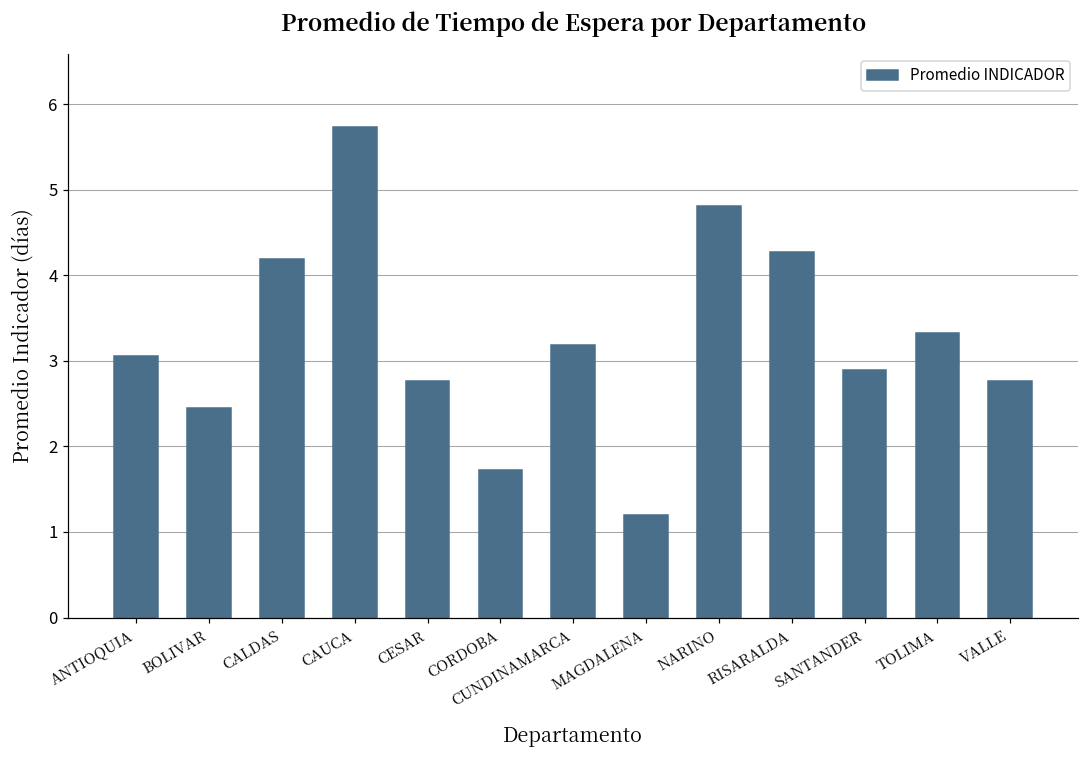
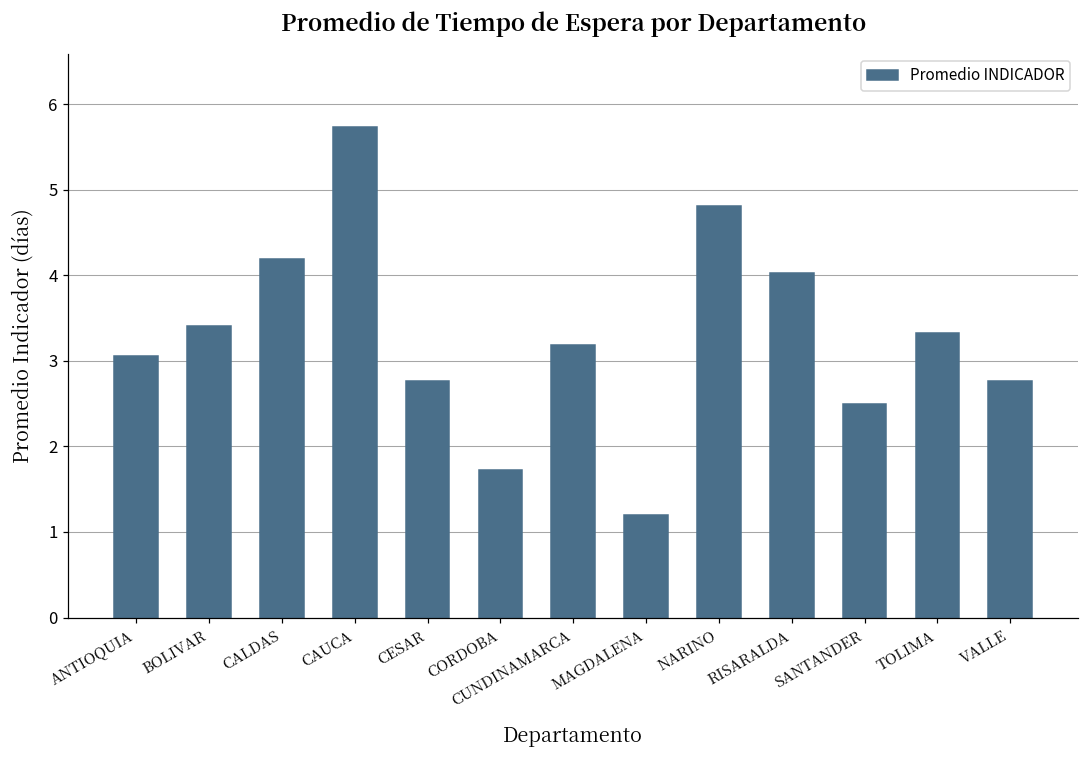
BOLIVAR: 2.5 -> 3.4
RISARALDA: 4.3 -> 4.0
SANTANDER: 2.9 -> 2.5
